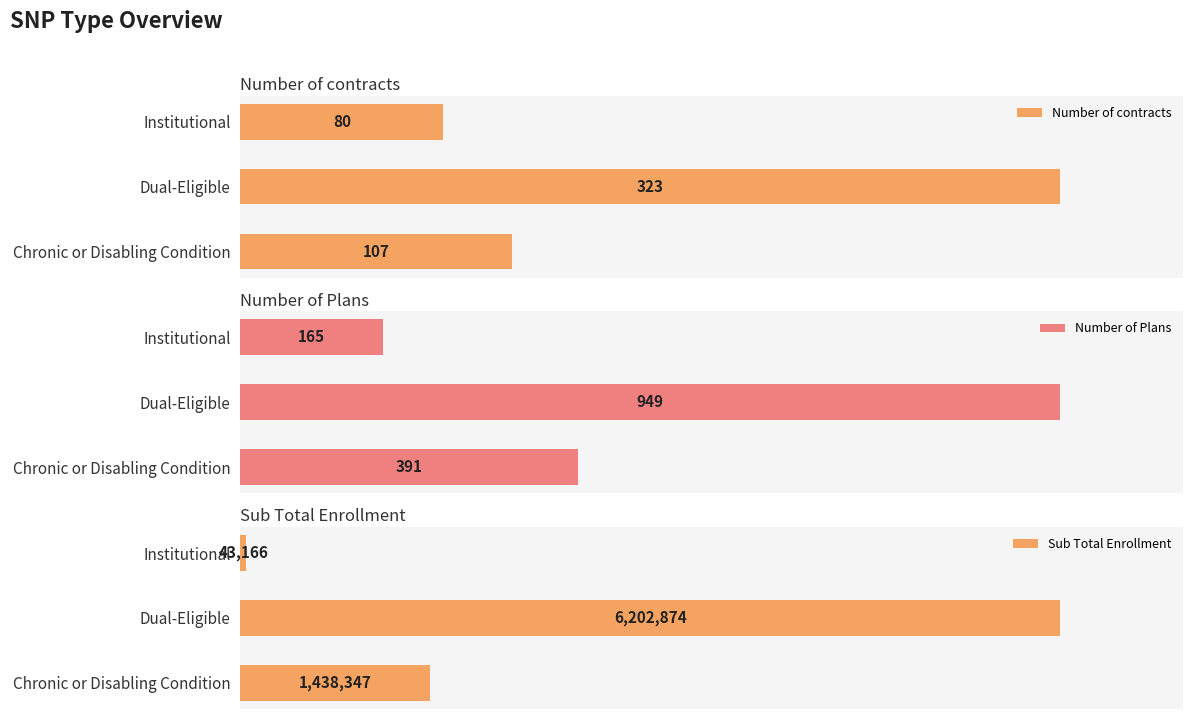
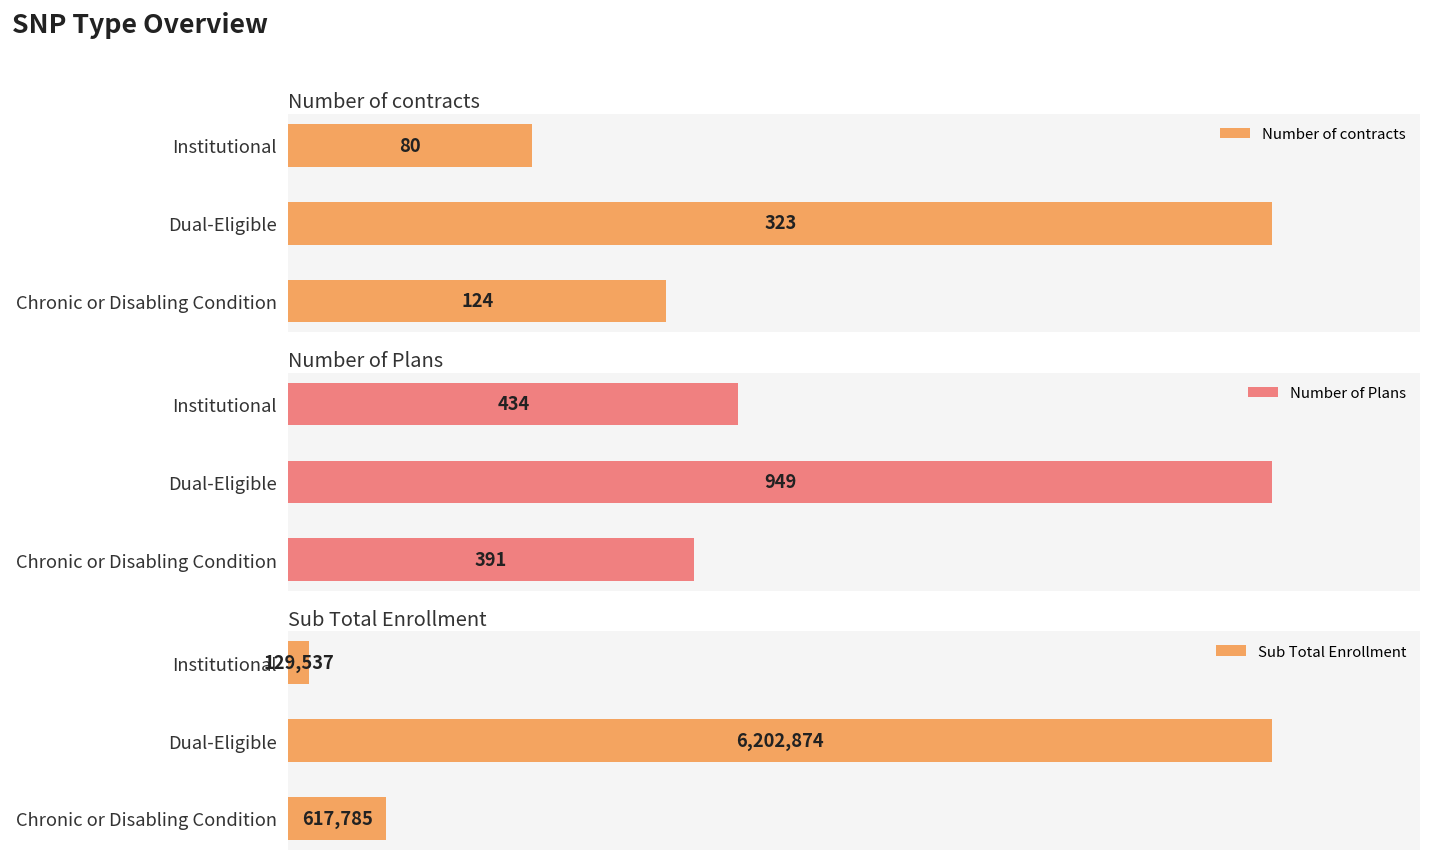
Number of contracts, Chronic or Disabling Condition: 107 -> 124
Number of Plans, Institutional: 165 -> 434
Sub Total Enrollment, Institutional: 43,166 -> 129,537
Sub Total Enrollment, Chronic or Disabling Condition: 1,438,347 -> 617,785
